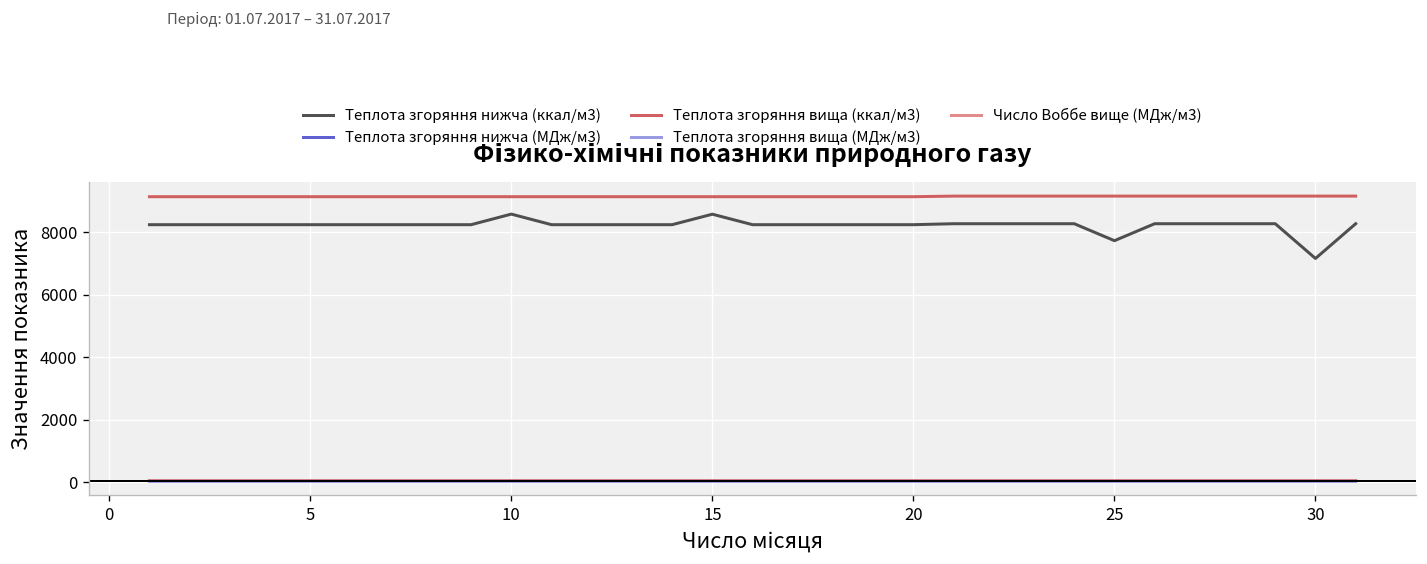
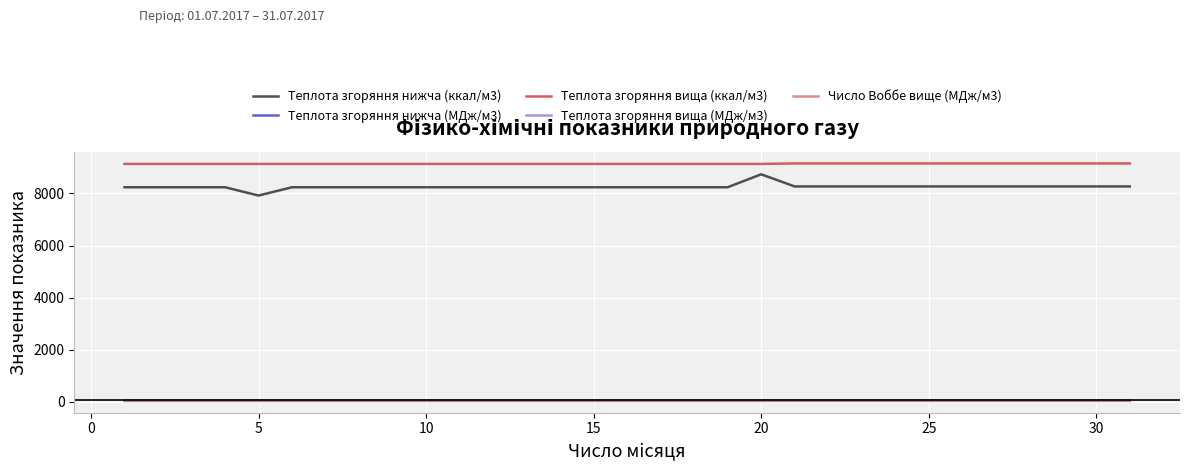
Теплота згоряння нижча (ккал/м3), 5: 8200 -> 7900
Теплота згоряння нижча (ккал/м3), 10: 8600 -> 8200
Теплота згоряння нижча (ккал/м3), 15: 8600 -> 8200
Теплота згоряння нижча (ккал/м3), 20: 8200 -> 8700
Теплота згоряння нижча (ккал/м3), 25: 7700 -> 8300
Теплота згоряння нижча (ккал/м3), 30: 7200 -> 8300
